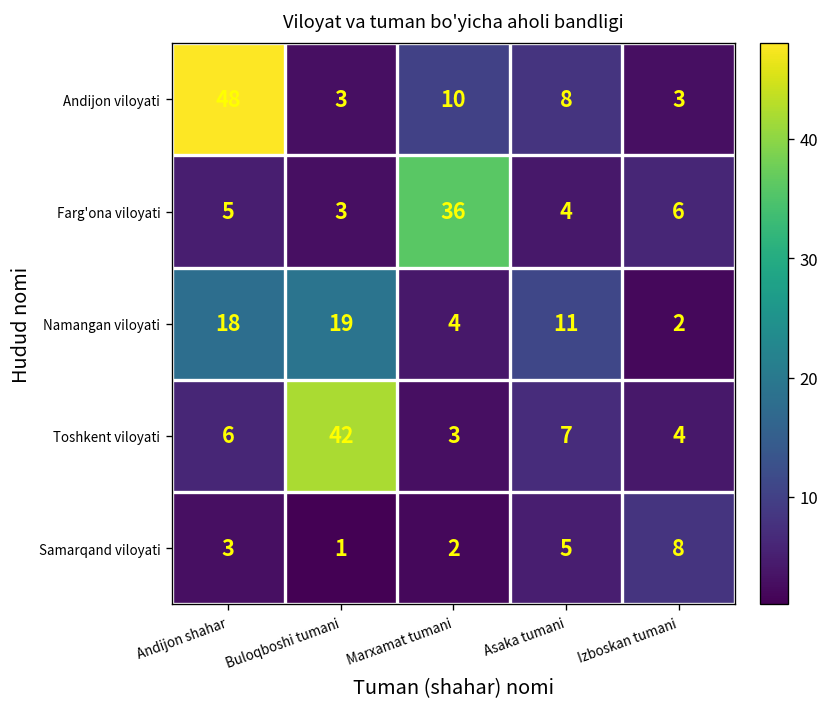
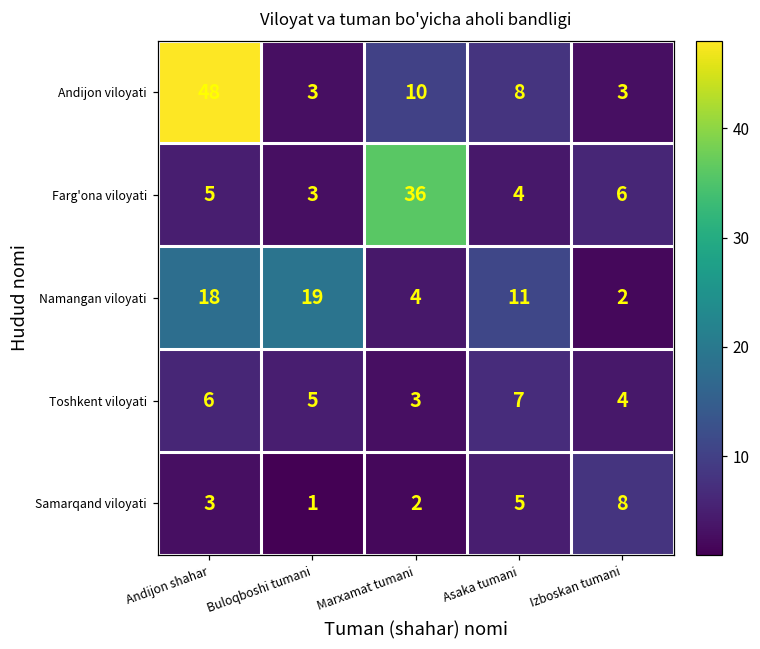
Toshkent viloyati, Buloqboshi tumani: 42 -> 5
